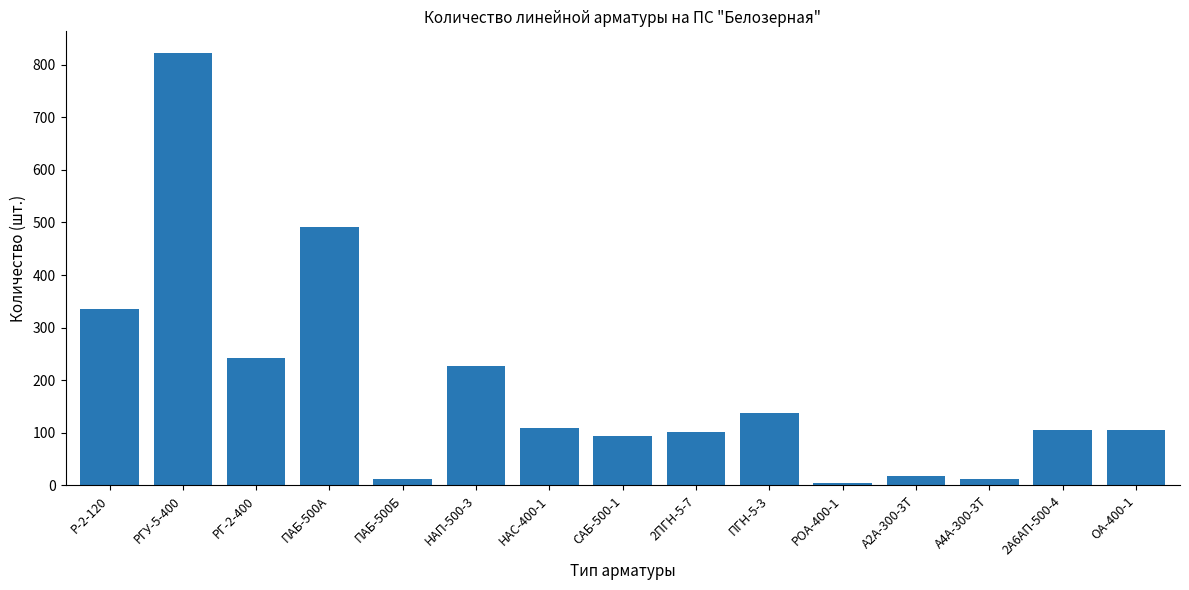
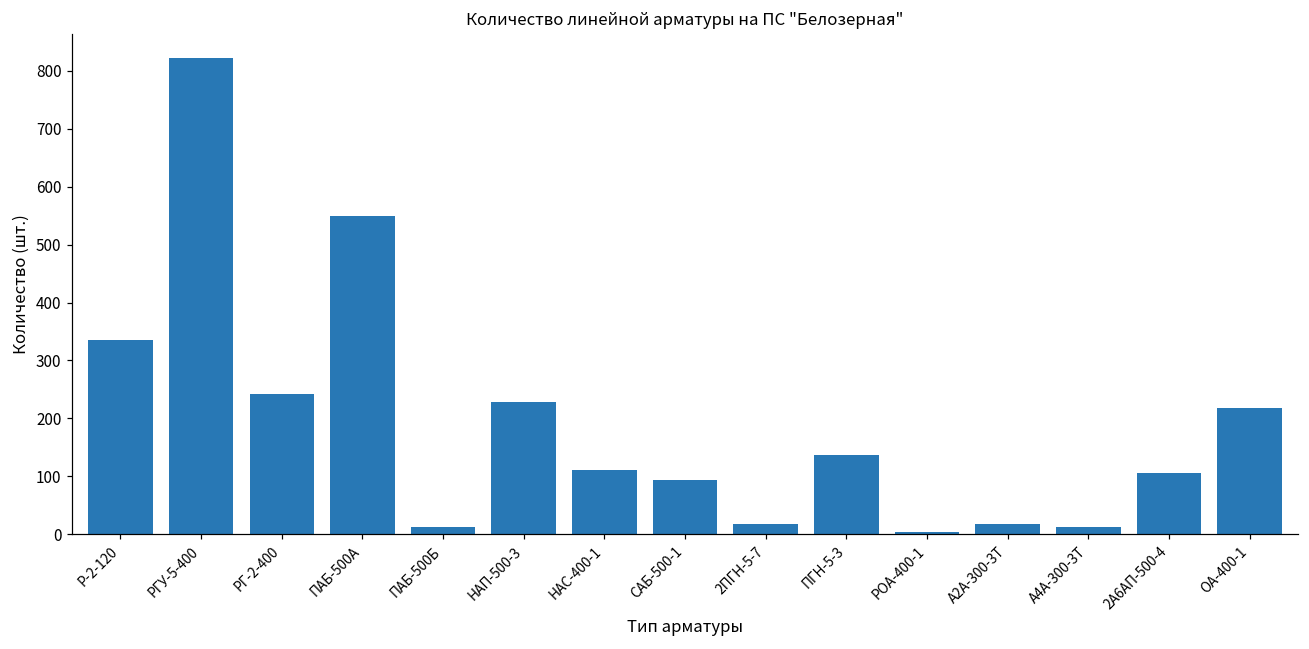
ПАБ-500А: 490 -> 550
2ПГН-5-7: 100 -> 20
ОА-400-1: 110 -> 220
